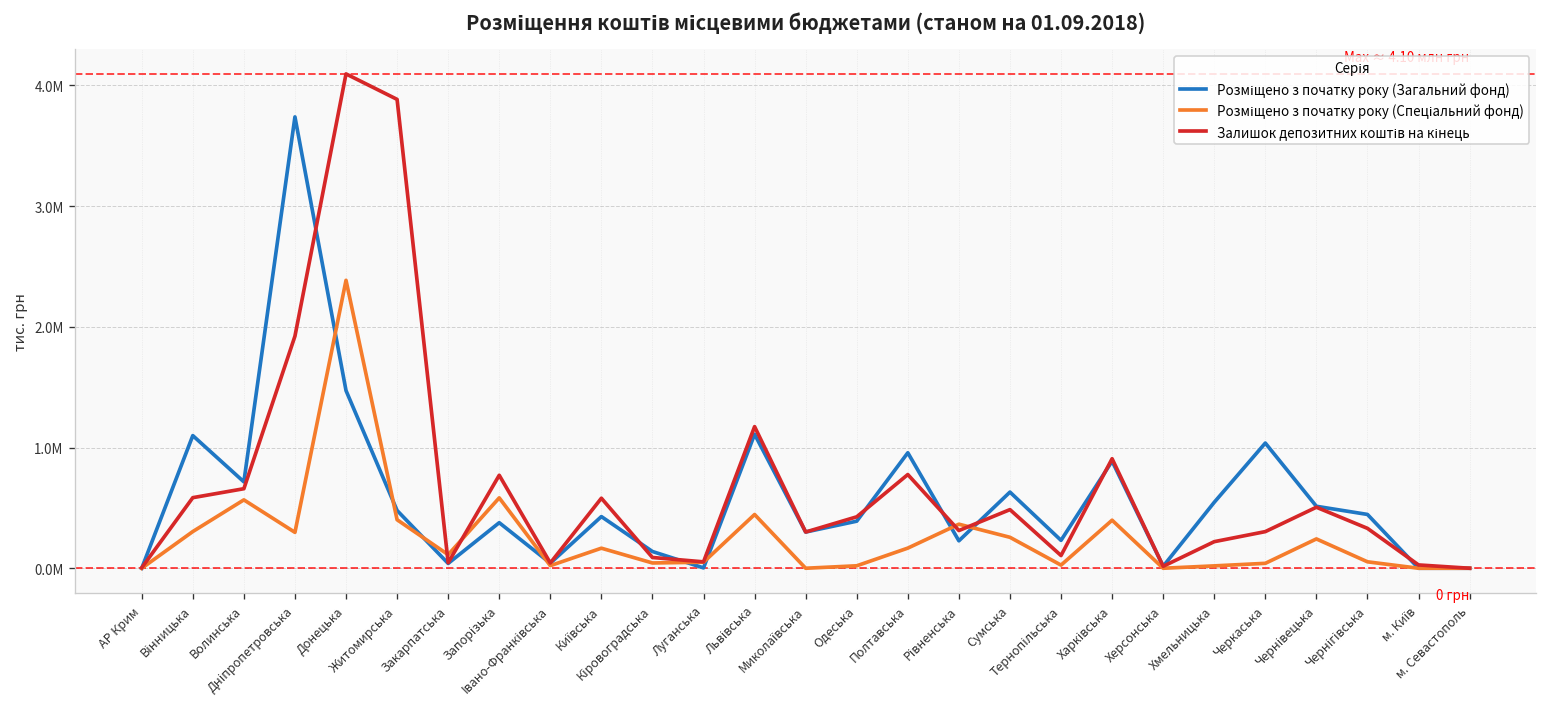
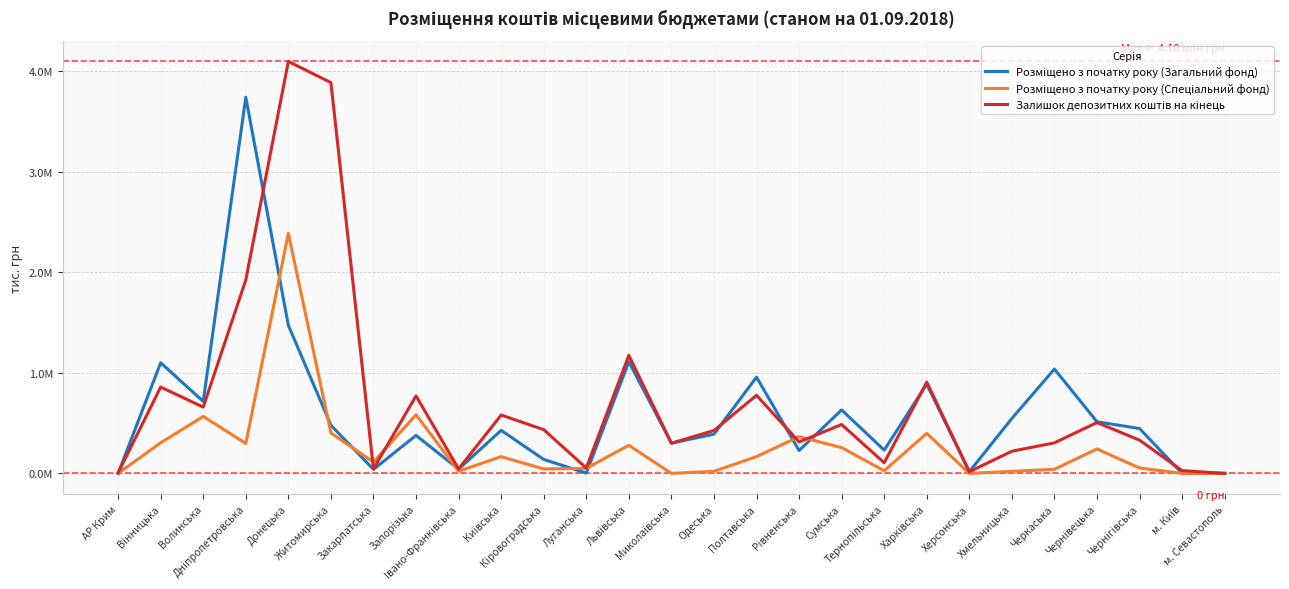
Залишок депозитних коштів на кінець, Вінницька: 580000 -> 860000
Залишок депозитних коштів на кінець, Кіровоградська: 90000 -> 430000
Розміщено з початку року (Спеціальний фонд), Львівська: 450000 -> 280000
